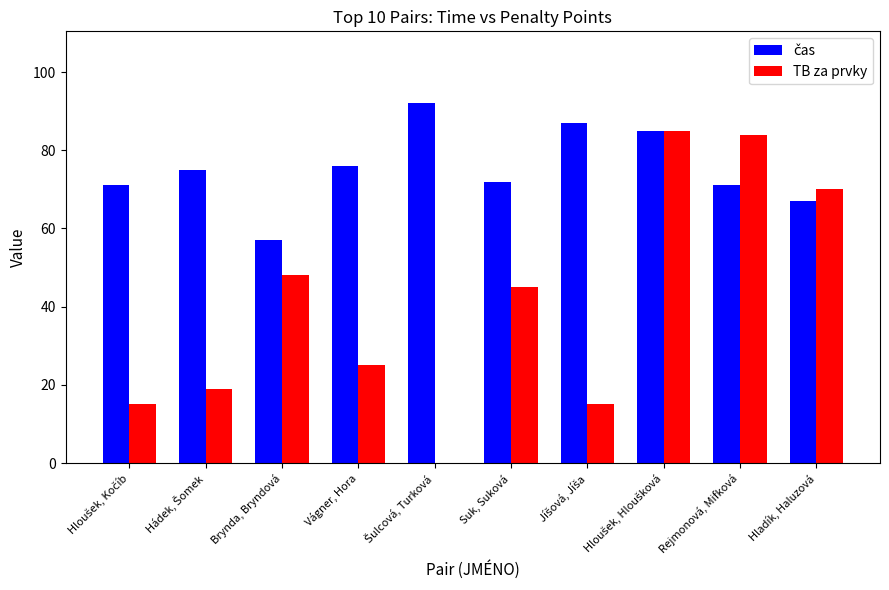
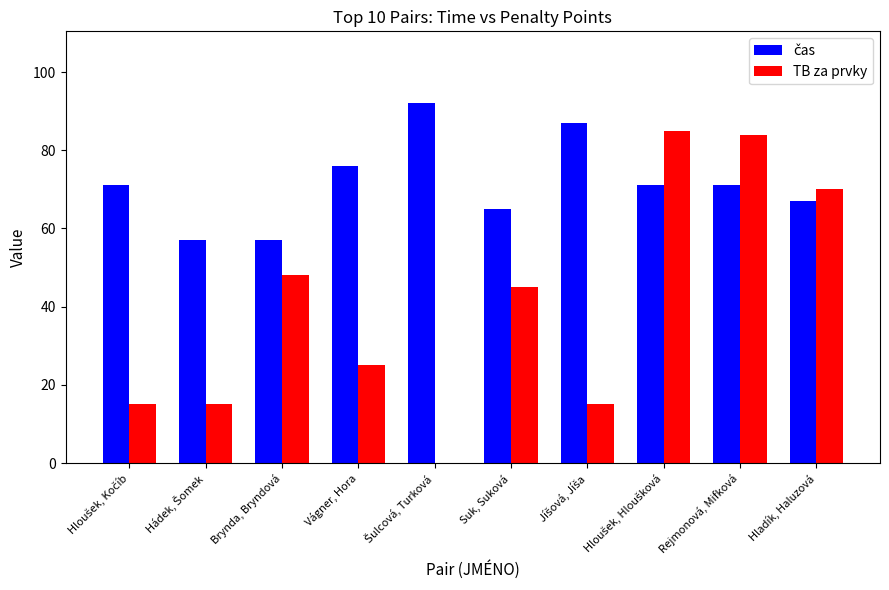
čas, Hádek, Šomek: 75 -> 57
TB za prvky, Hádek, Šomek: 19 -> 15
čas, Suk, Suková: 72 -> 65
čas, Hloušek, Hloušková: 85 -> 71
